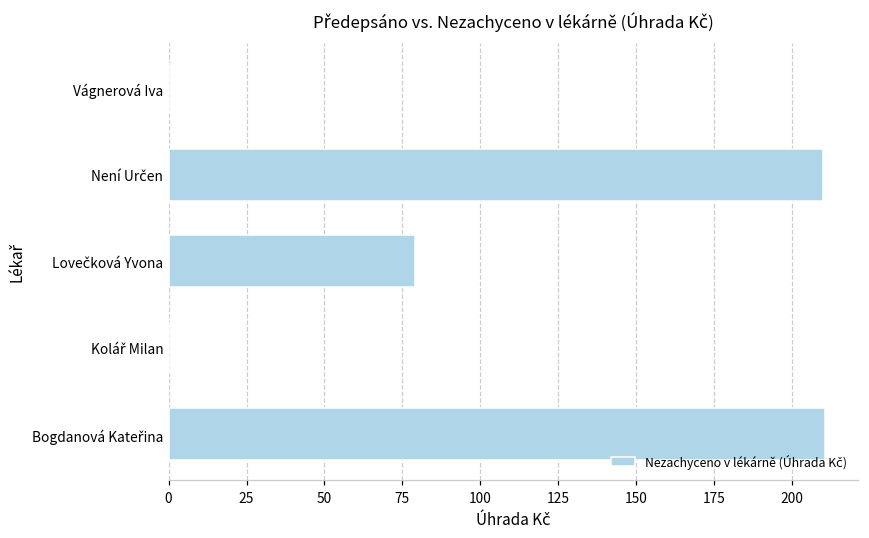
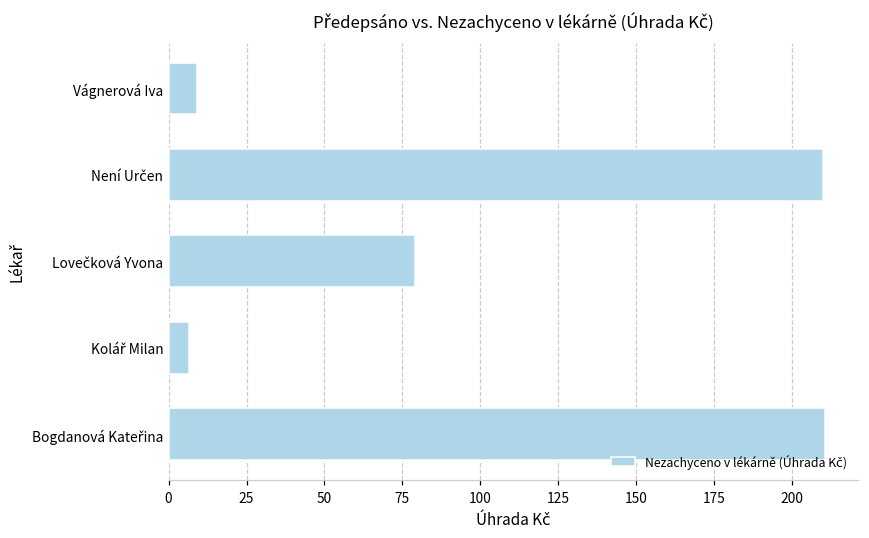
Vágnerová Iva: 0 -> 9
Kolář Milan: 0 -> 7
